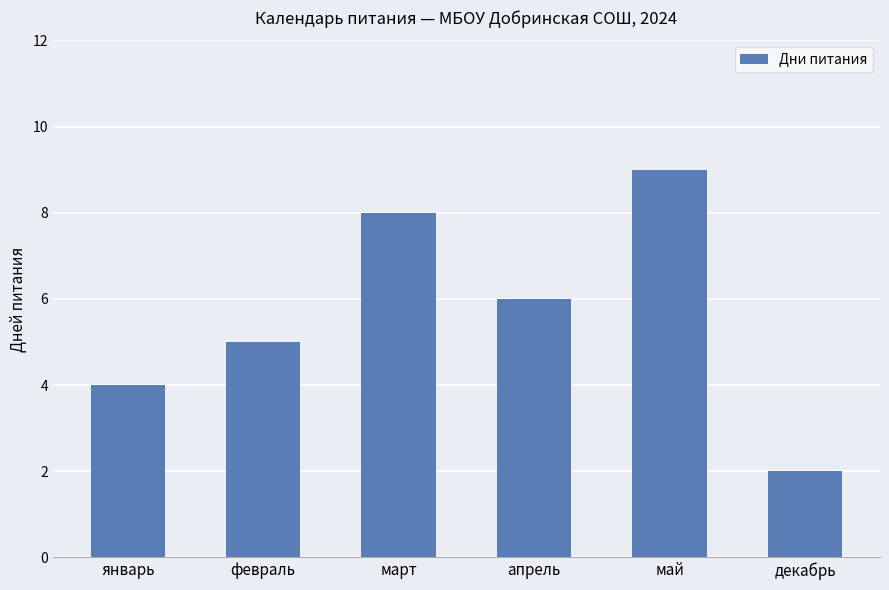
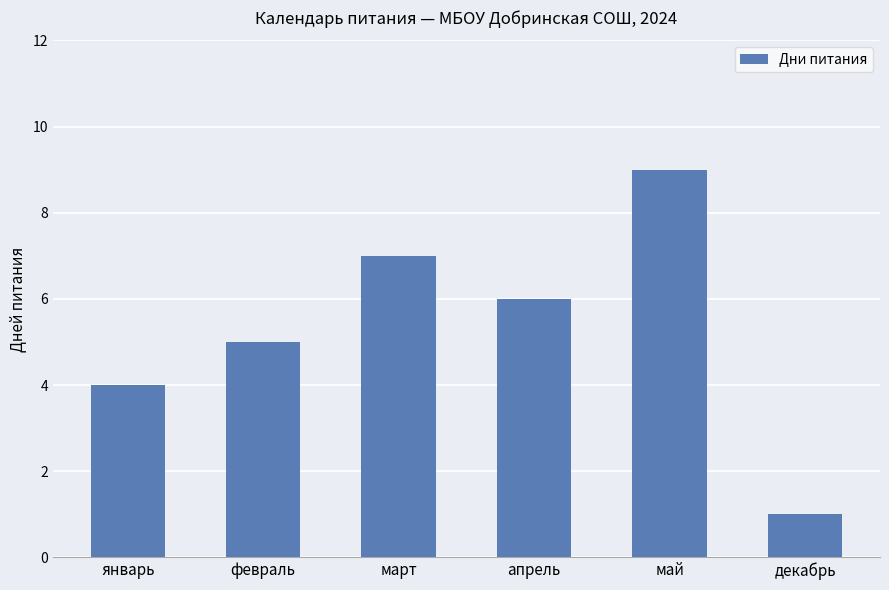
март: 8 -> 7
декабрь: 2 -> 1
